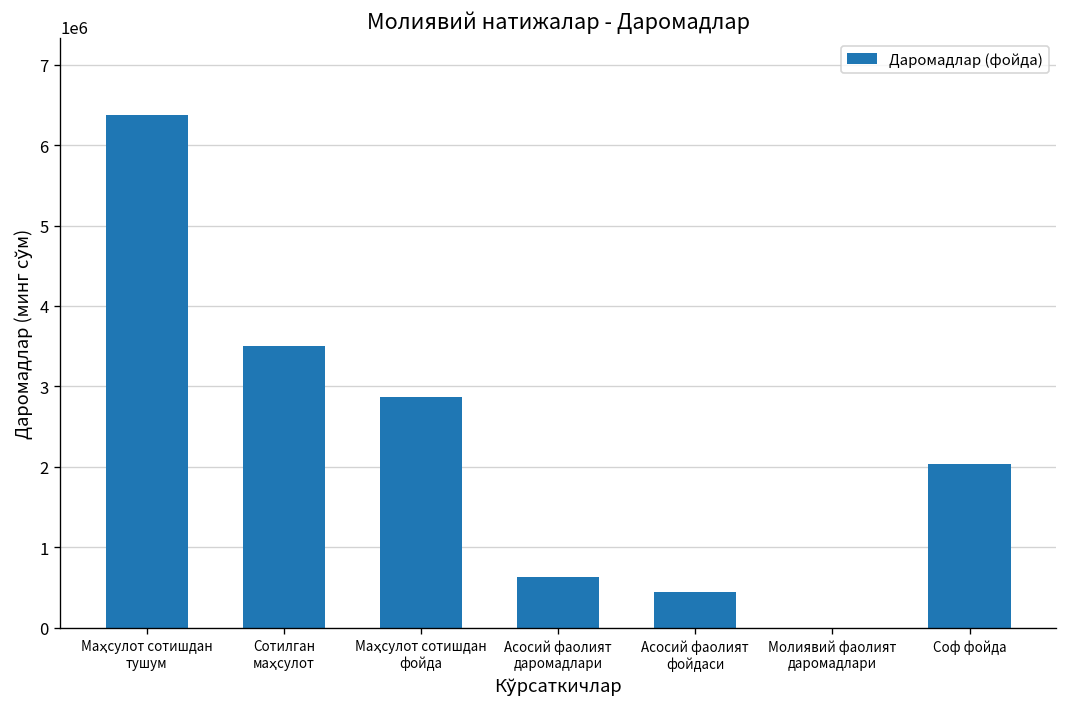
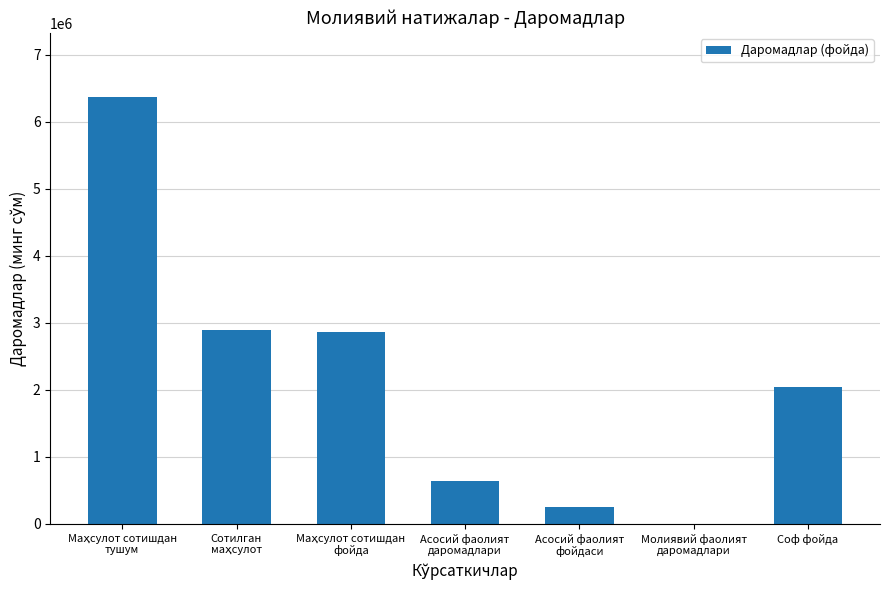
Сотилган маҳсулот: 3500000 -> 2900000
Асосий фаолият фойдаси: 400000 -> 200000
